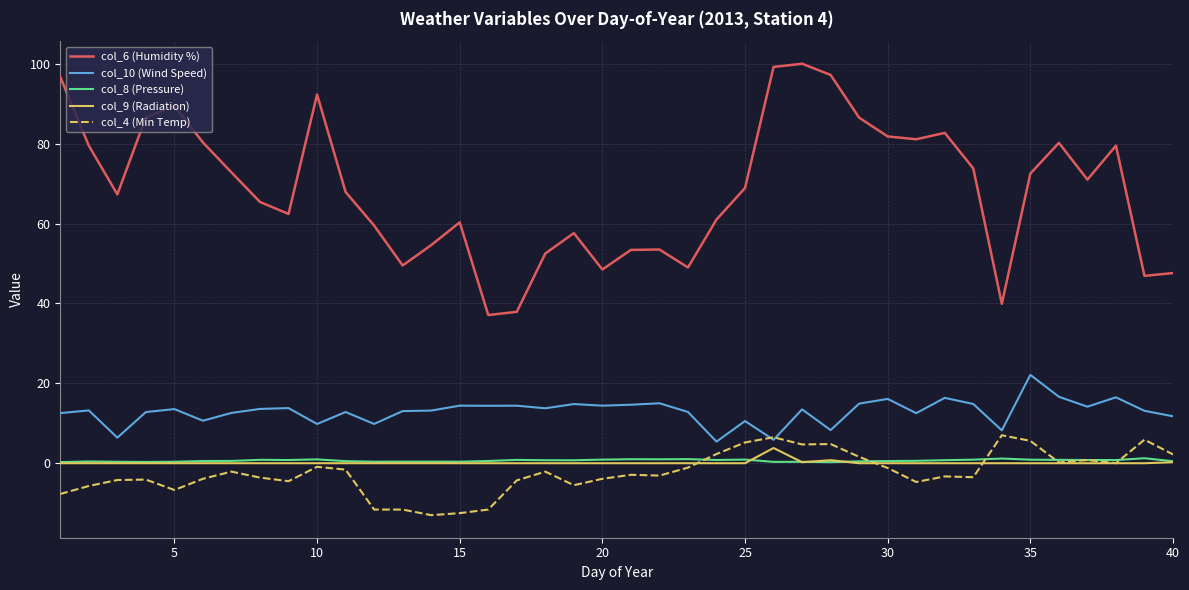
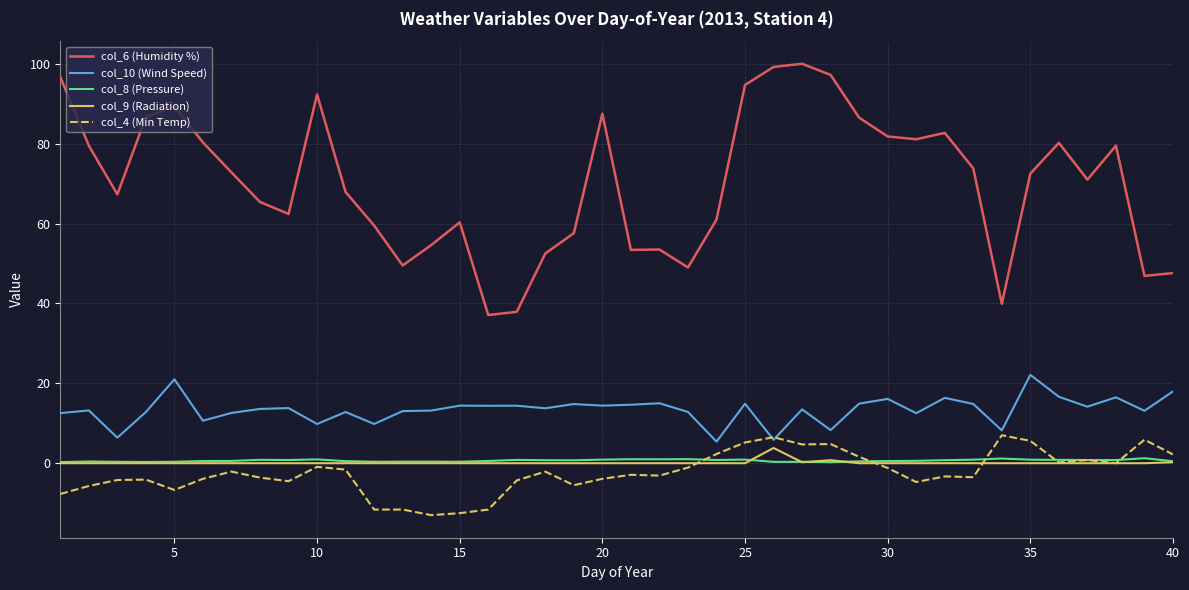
col_10 (Wind Speed), 5: 14 -> 21
col_6 (Humidity %), 20: 49 -> 88
col_6 (Humidity %), 25: 69 -> 95
col_10 (Wind Speed), 25: 11 -> 15
col_10 (Wind Speed), 40: 12 -> 18
